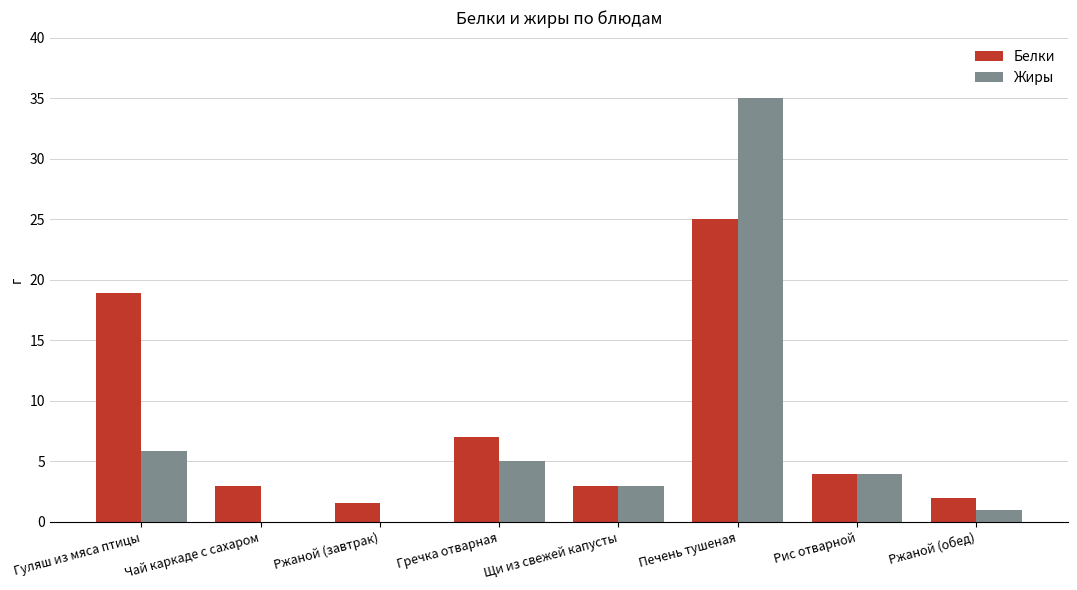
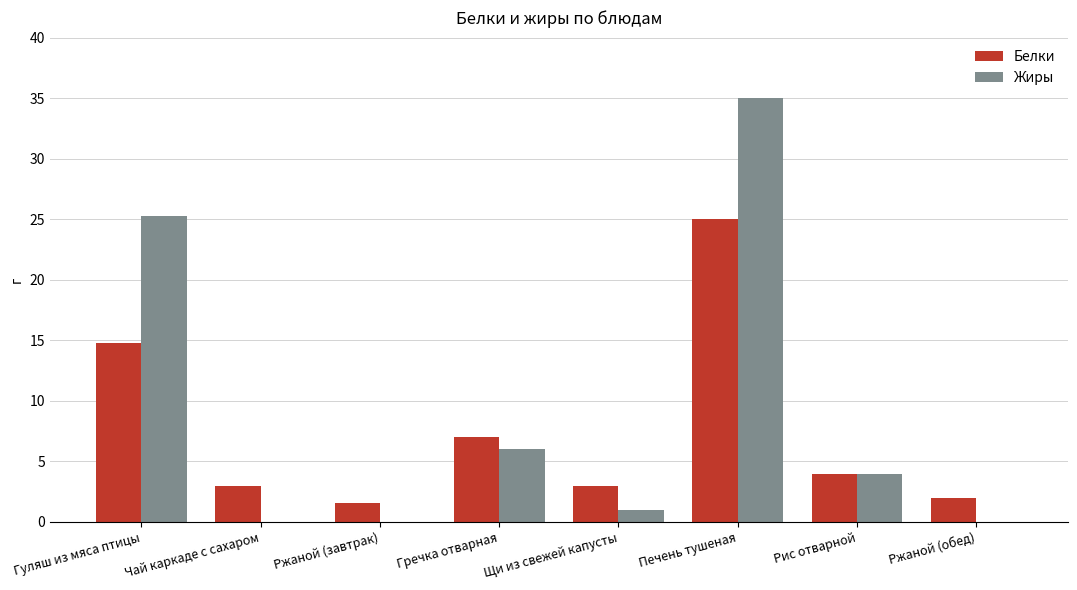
Белки, Гуляш из мяса птицы: 18.9 -> 14.8
Жиры, Гуляш из мяса птицы: 5.9 -> 25.3
Жиры, Гречка отварная: 5 -> 6
Жиры, Щи из свежей капусты: 3 -> 1
Жиры, Ржаной (обед): 1 -> 0
